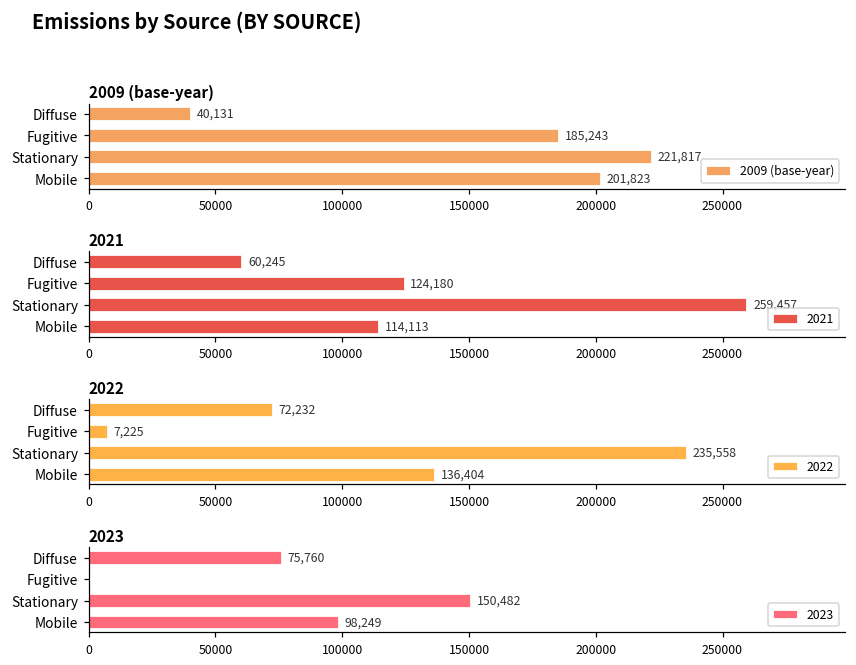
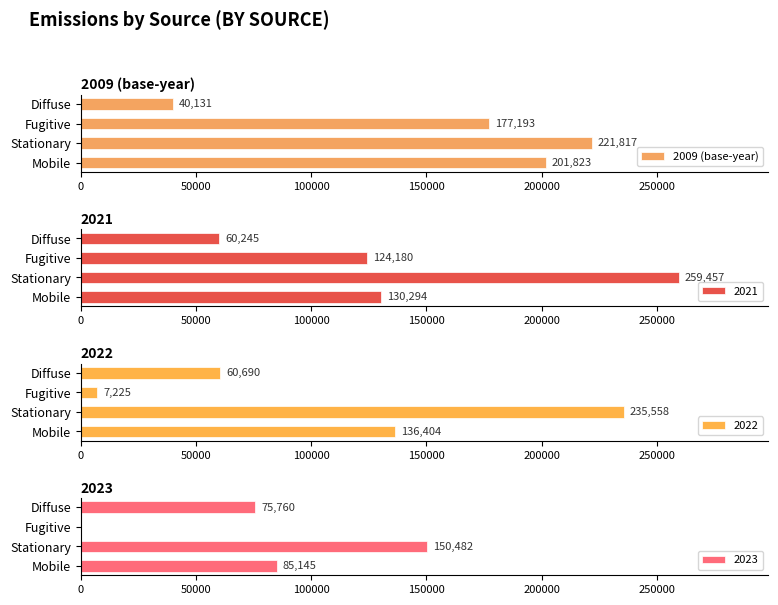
2009 (base-year), Fugitive: 185,243 -> 177,193
2021, Mobile: 114,113 -> 130,294
2022, Diffuse: 72,232 -> 60,690
2023, Mobile: 98,249 -> 85,145
